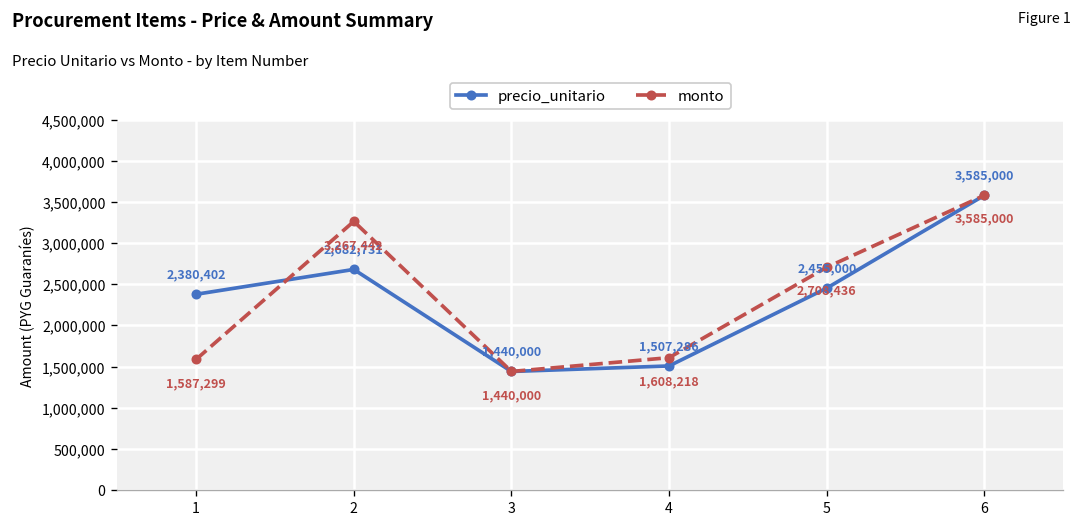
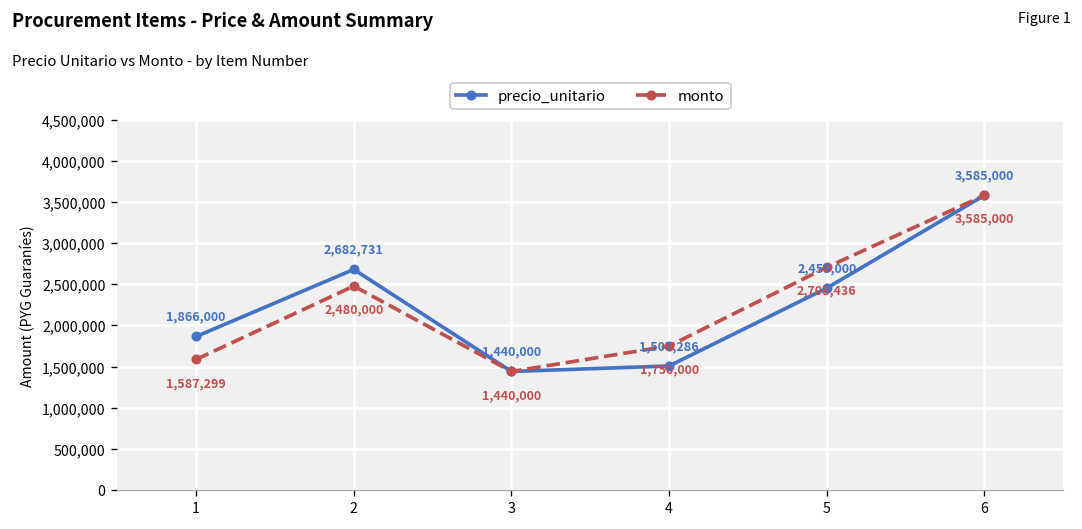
precio_unitario, 1: 2,380,402 -> 1,866,000
monto, 2: 3,267,442 -> 2,480,000
monto, 4: 1,608,218 -> 1,750,000
